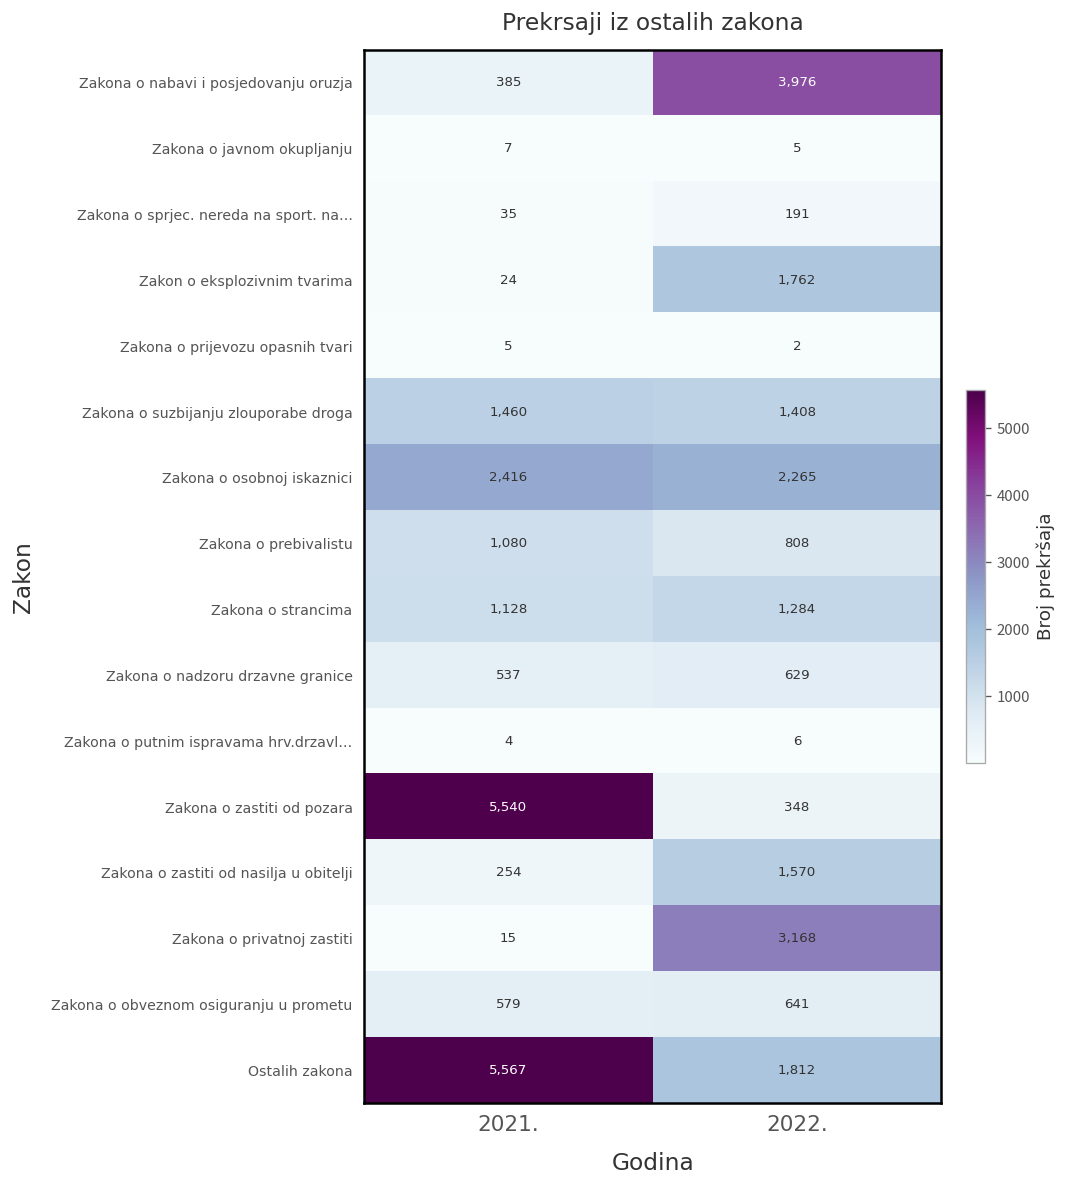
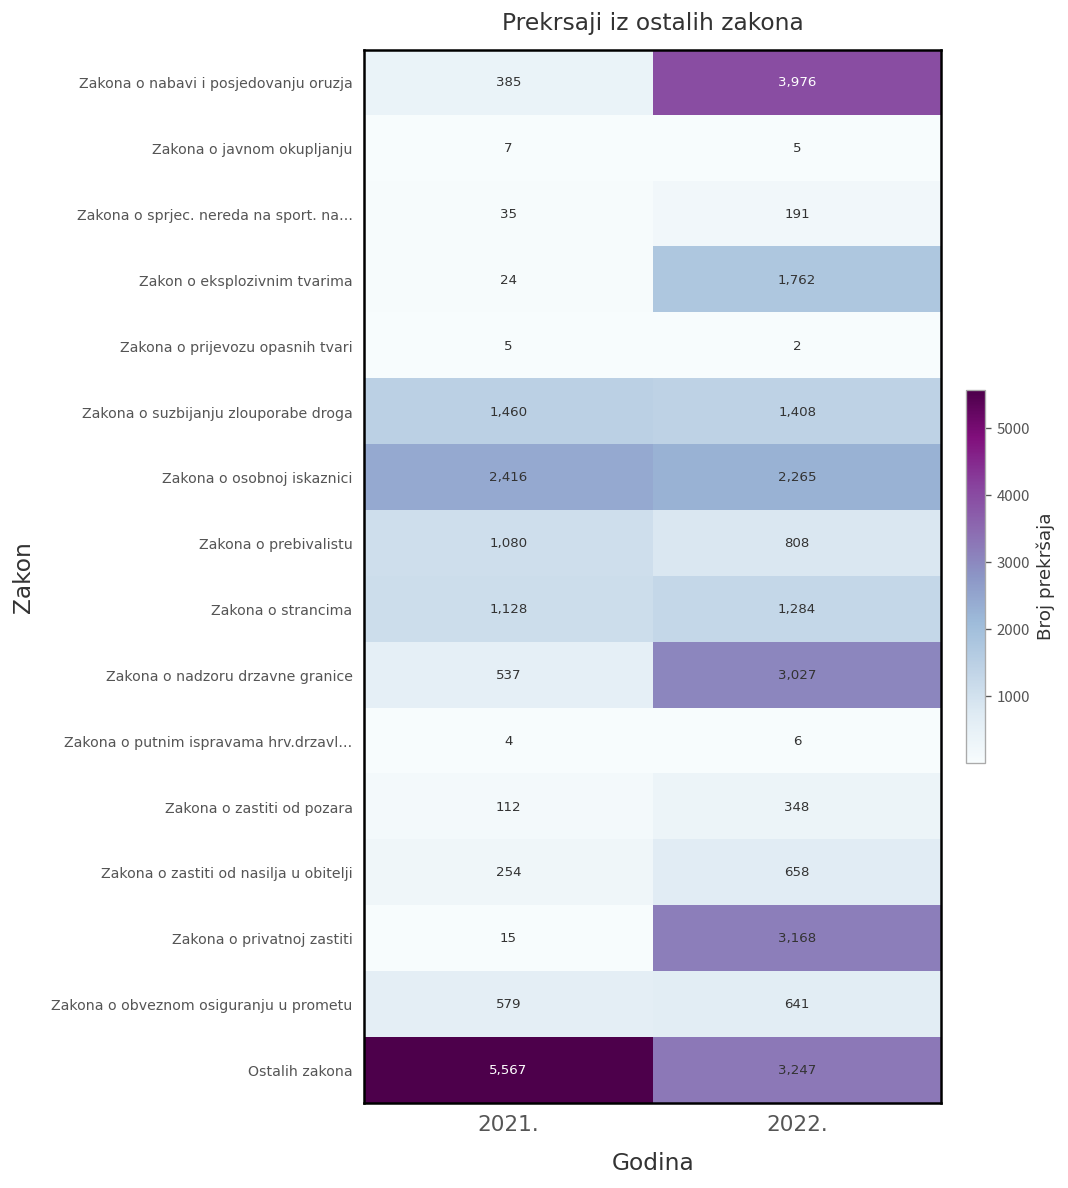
Zakona o nadzoru drzavne granice, 2022.: 629 -> 3,027
Zakona o zastiti od pozara, 2021.: 5,540 -> 112
Zakona o zastiti od nasilja u obitelji, 2022.: 1,570 -> 658
Ostalih zakona, 2022.: 1,812 -> 3,247
